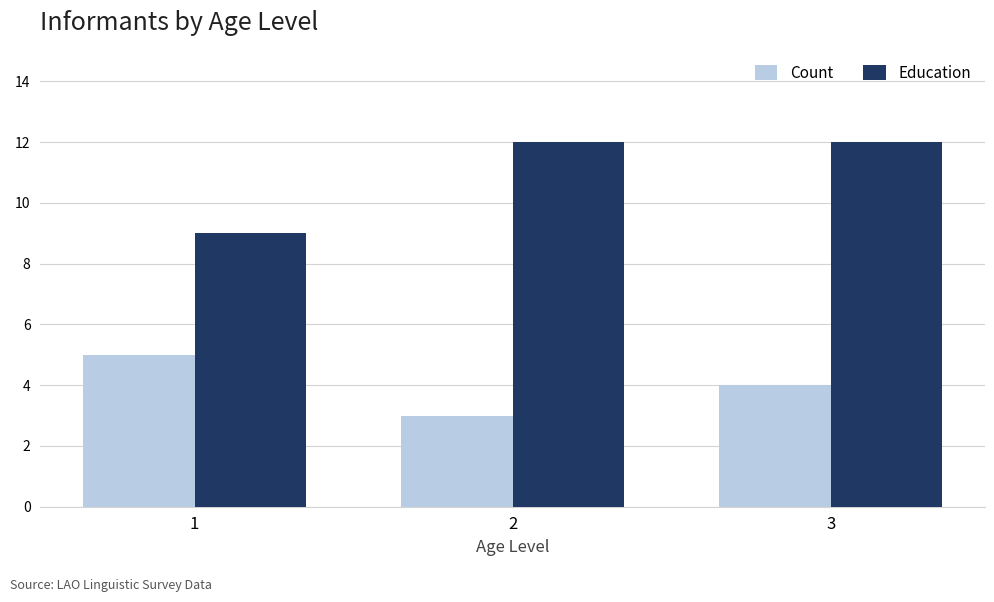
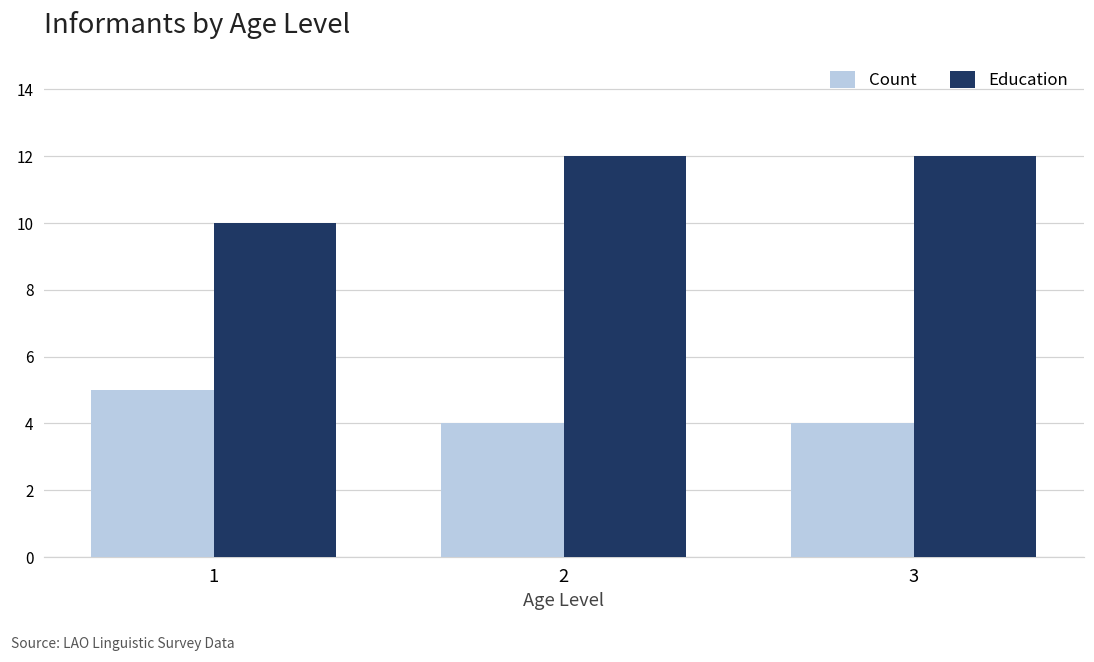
Education, 1: 9 -> 10
Count, 2: 3 -> 4
